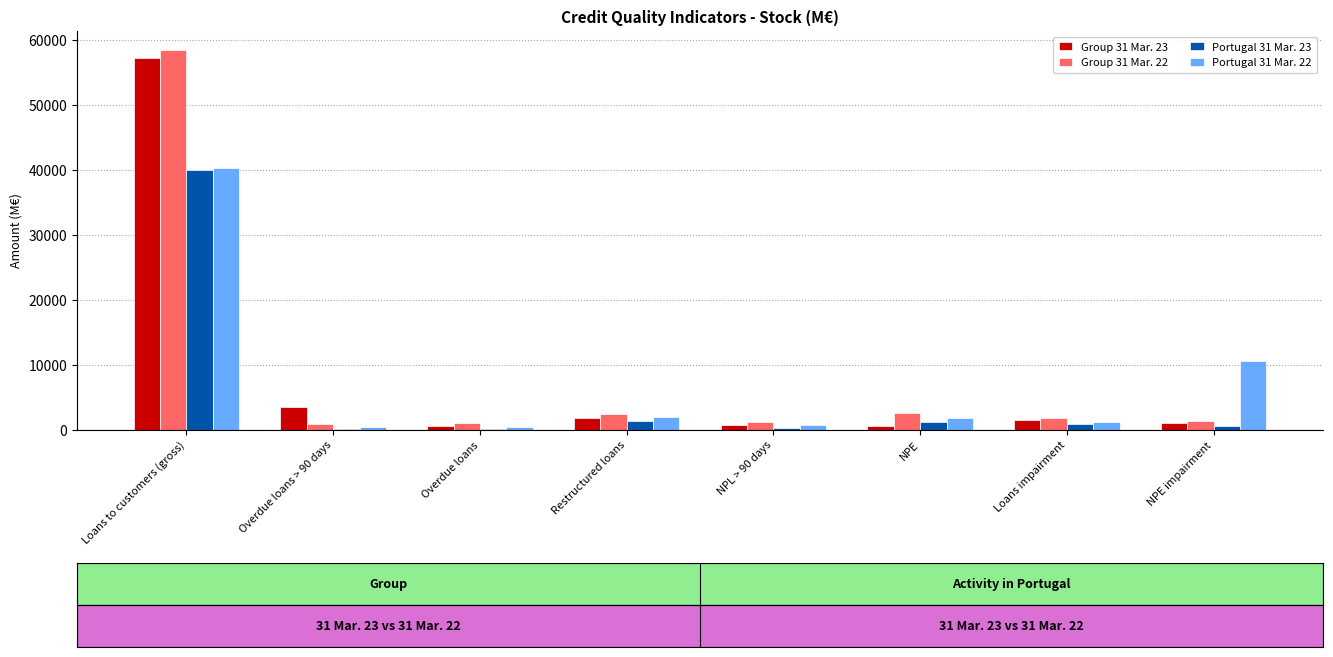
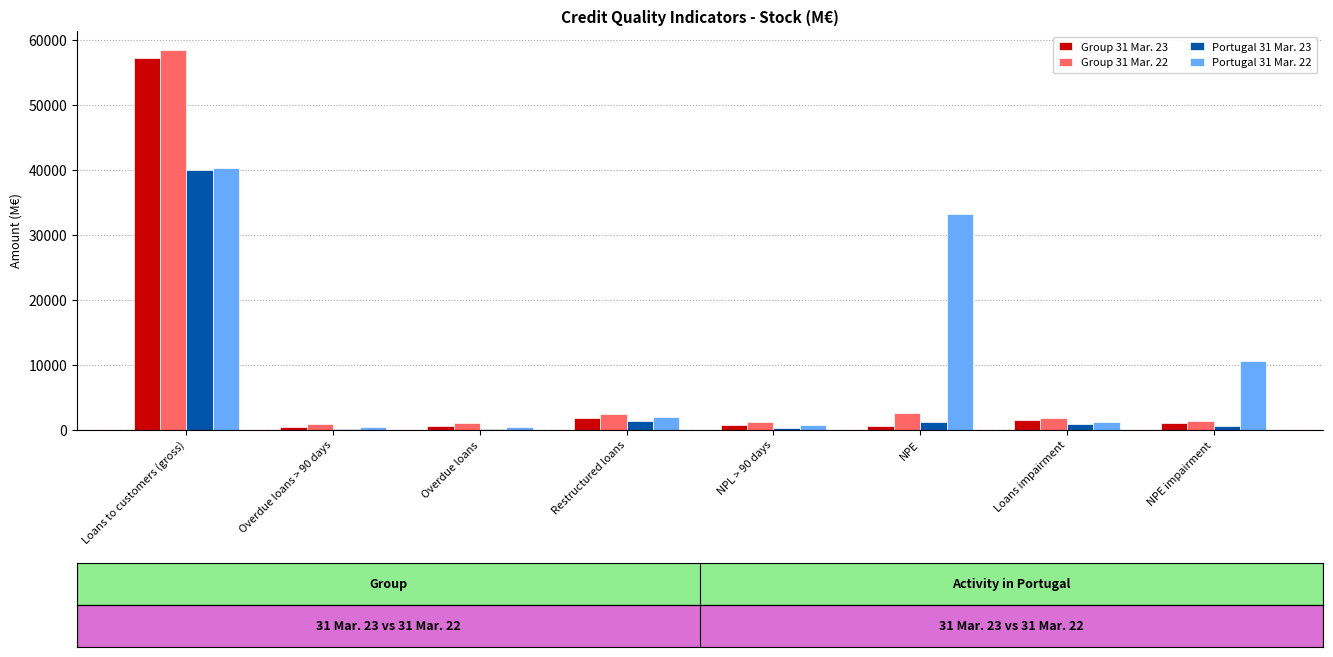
Group 31 Mar. 23, Overdue loans > 90 days: 4000 -> 0
Portugal 31 Mar. 22, NPE: 2000 -> 33000
